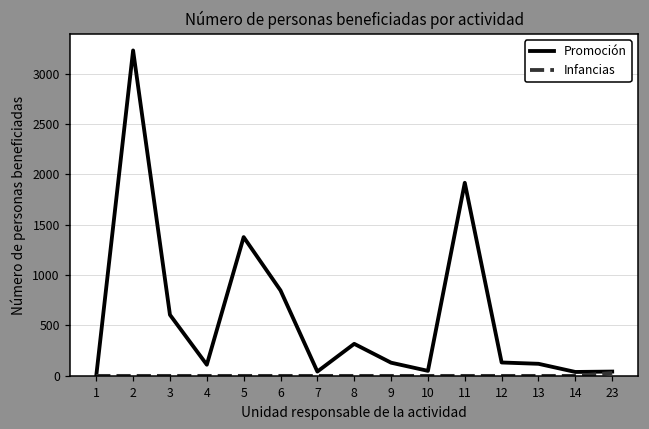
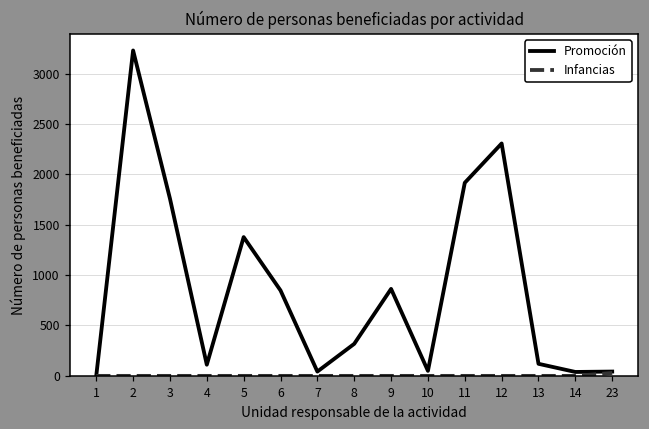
Promoción, 3: 600 -> 1800
Promoción, 9: 100 -> 900
Promoción, 12: 100 -> 2300
